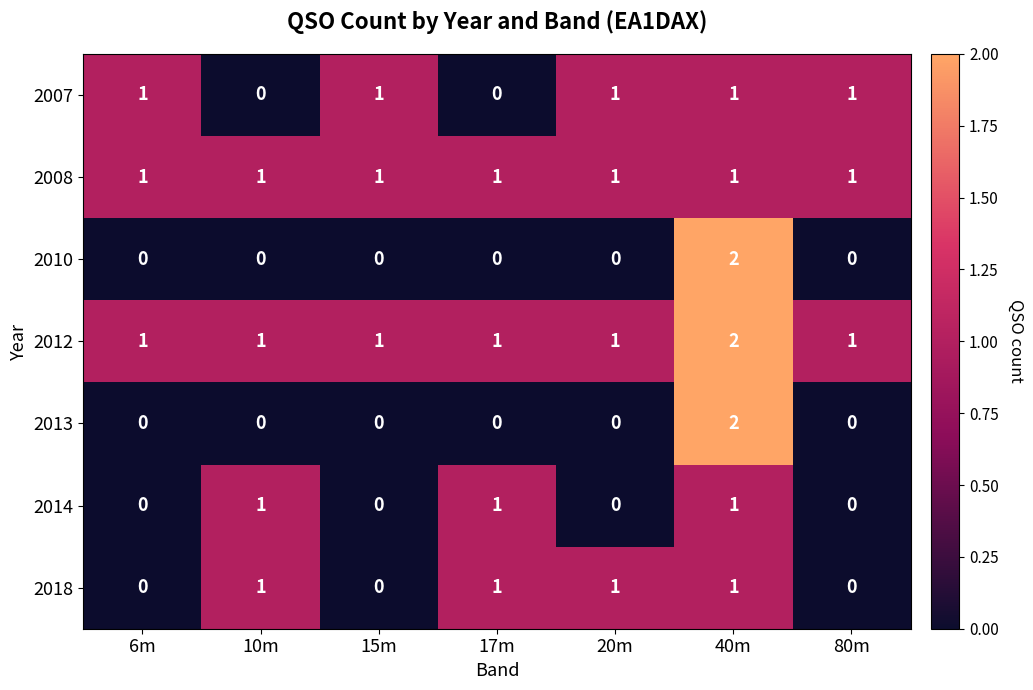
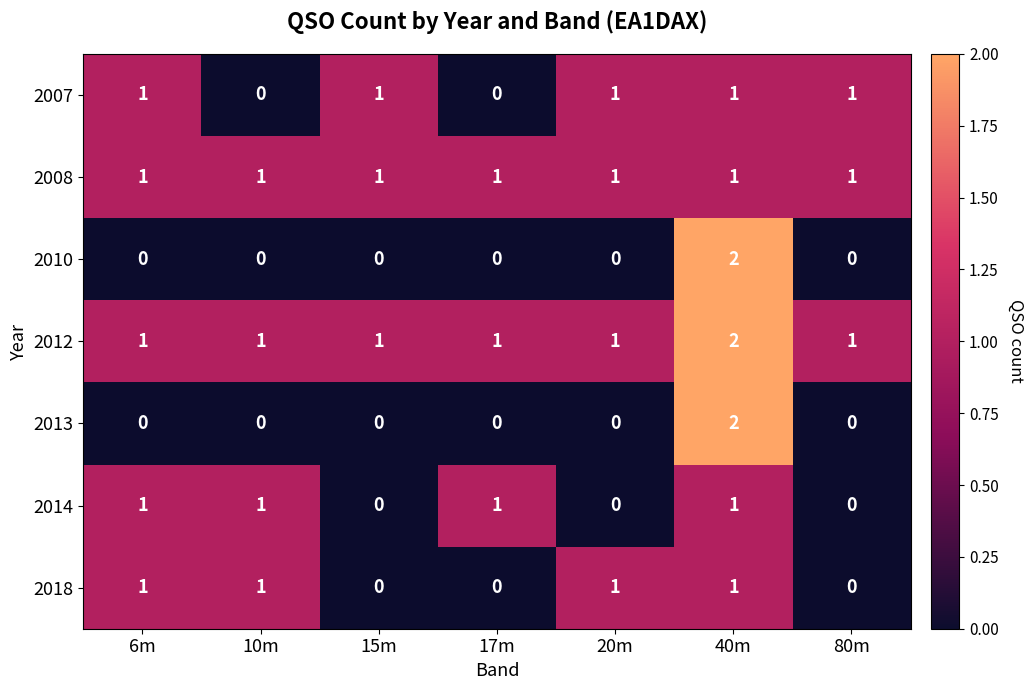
2014, 6m: 0 -> 1
2018, 6m: 0 -> 1
2018, 17m: 1 -> 0
